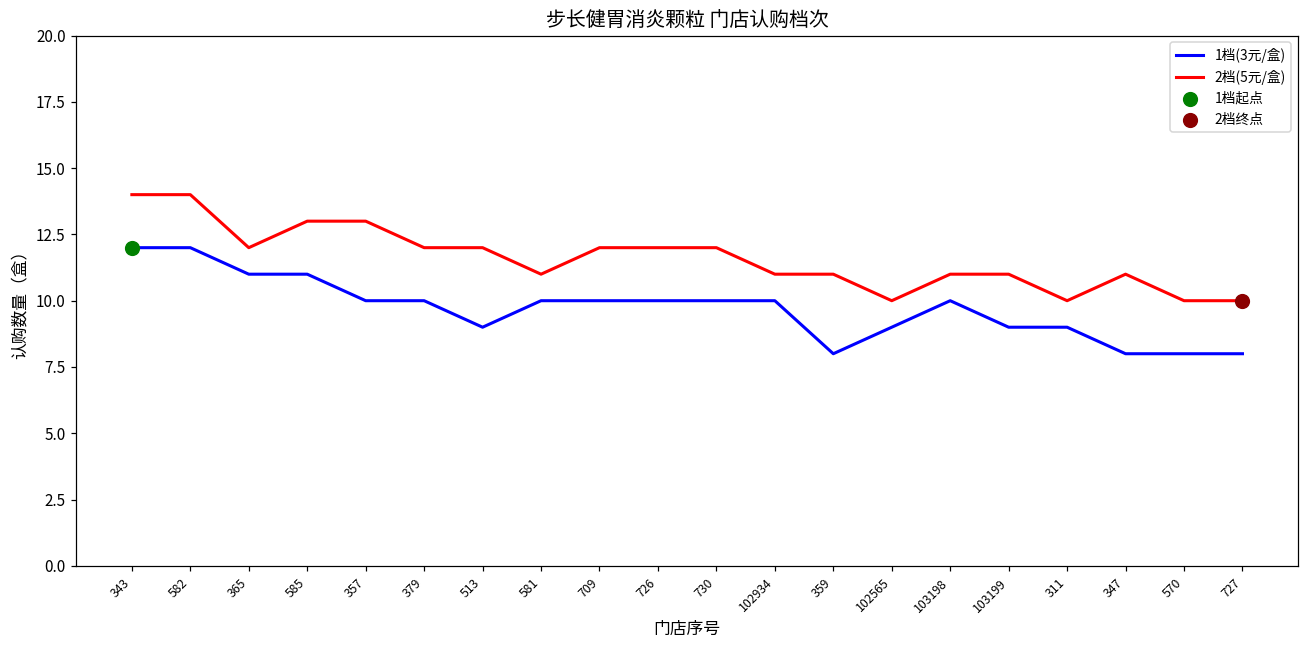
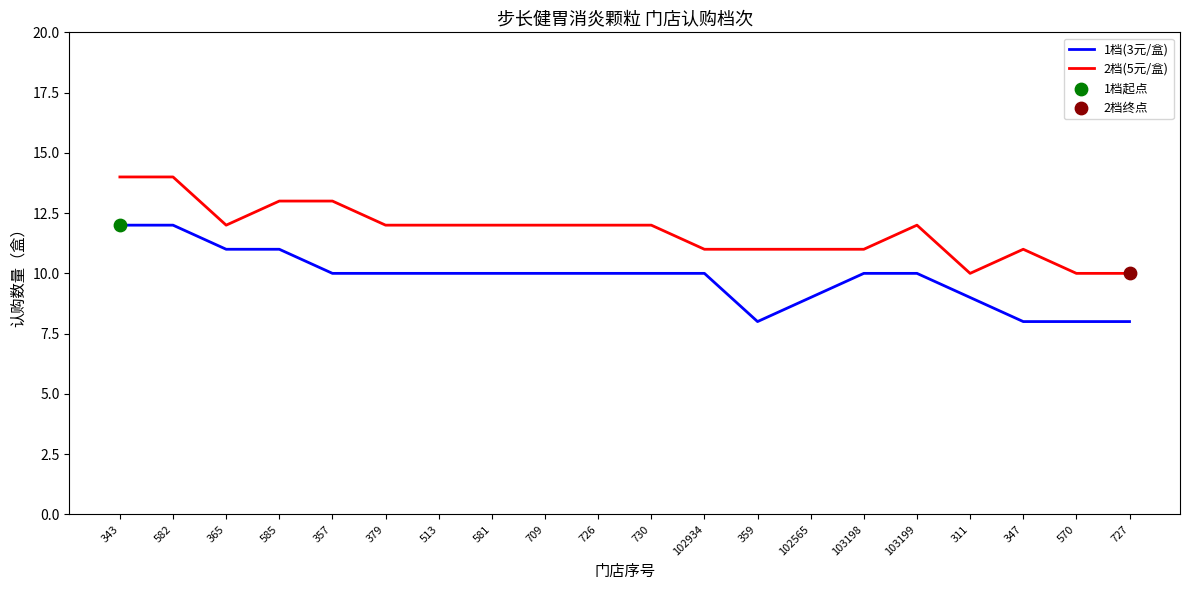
1档(3元/盒), 513: 9 -> 10
2档(5元/盒), 581: 11 -> 12
2档(5元/盒), 102565: 10 -> 11
1档(3元/盒), 103199: 9 -> 10
2档(5元/盒), 103199: 11 -> 12
